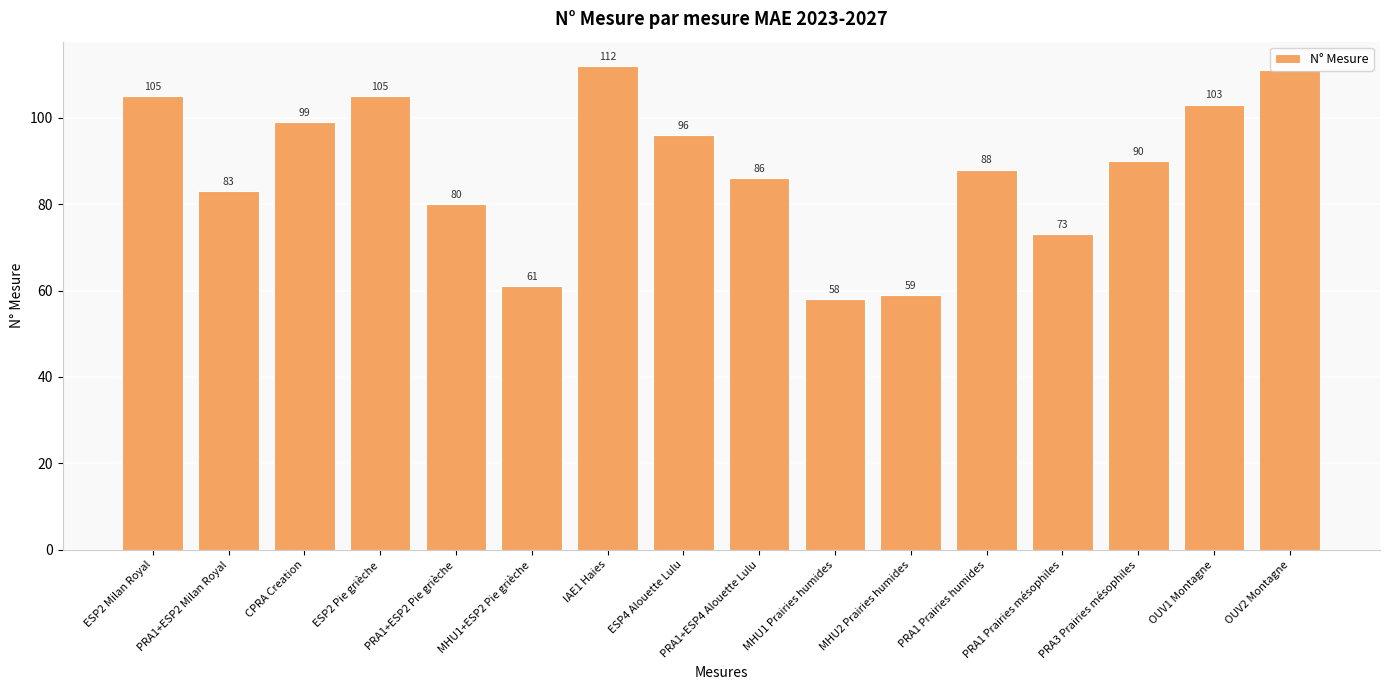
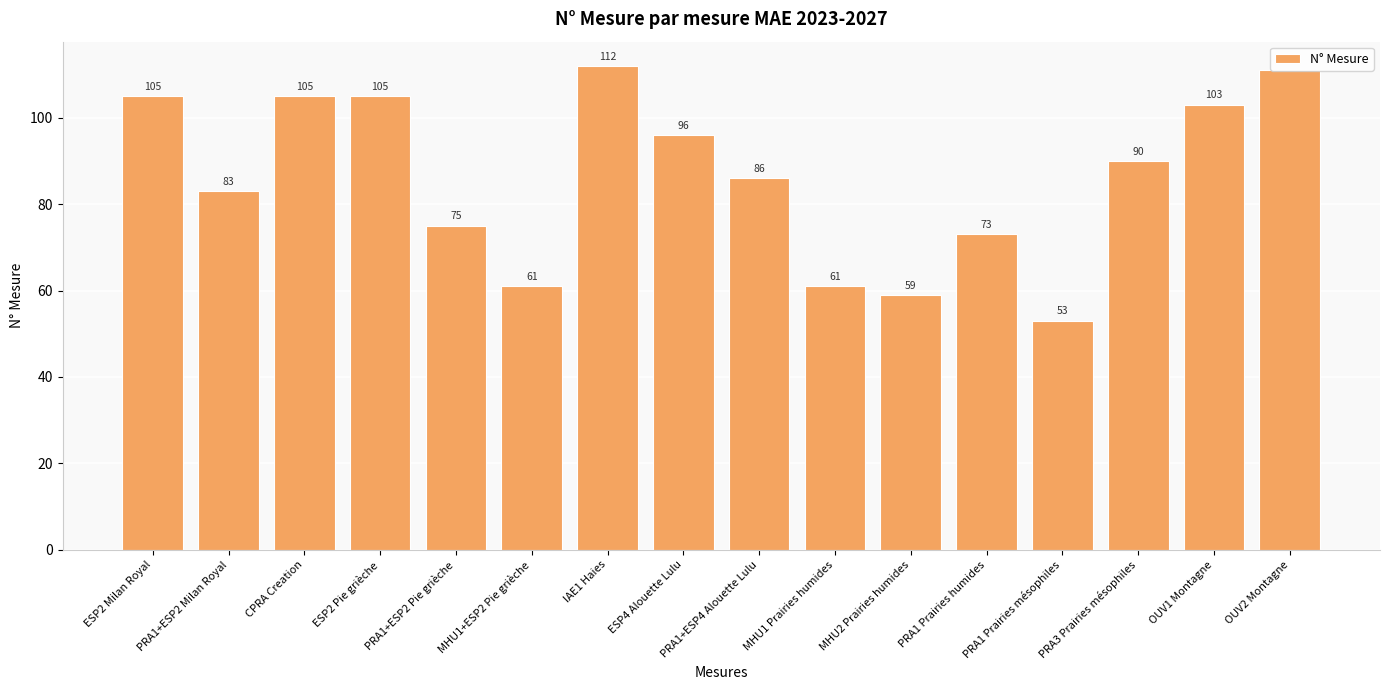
CPRA Creation: 99 -> 105
PRA1+ESP2 Pie grièche: 80 -> 75
MHU1 Prairies humides: 58 -> 61
PRA1 Prairies humides: 88 -> 73
PRA1 Prairies mésophiles: 73 -> 53
